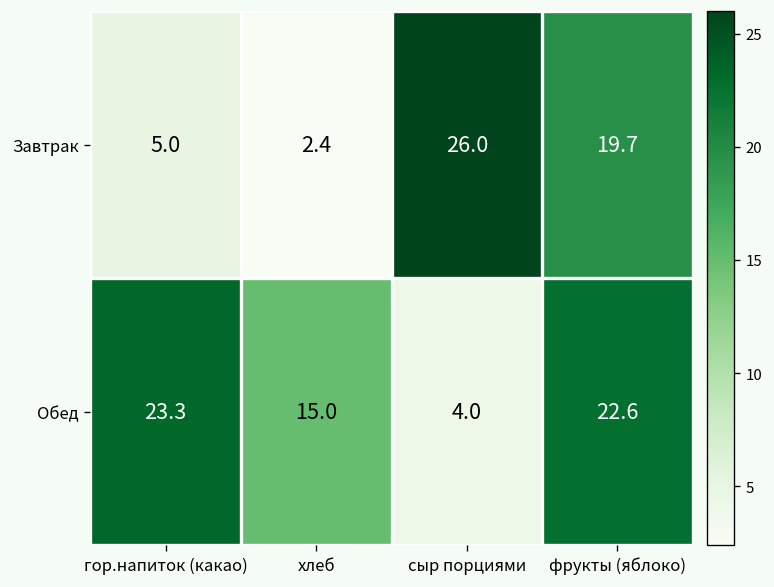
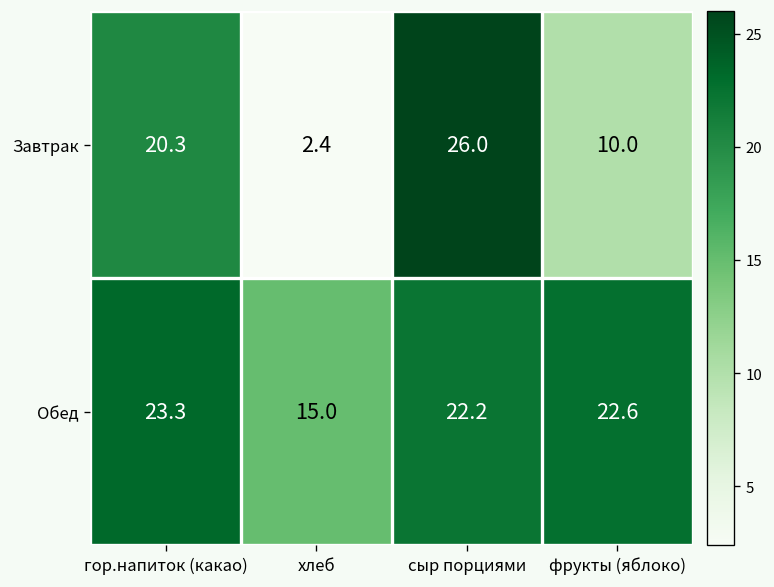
Завтрак, гор.напиток (какао): 5.0 -> 20.3
Завтрак, фрукты (яблоко): 19.7 -> 10.0
Обед, сыр порциями: 4.0 -> 22.2
